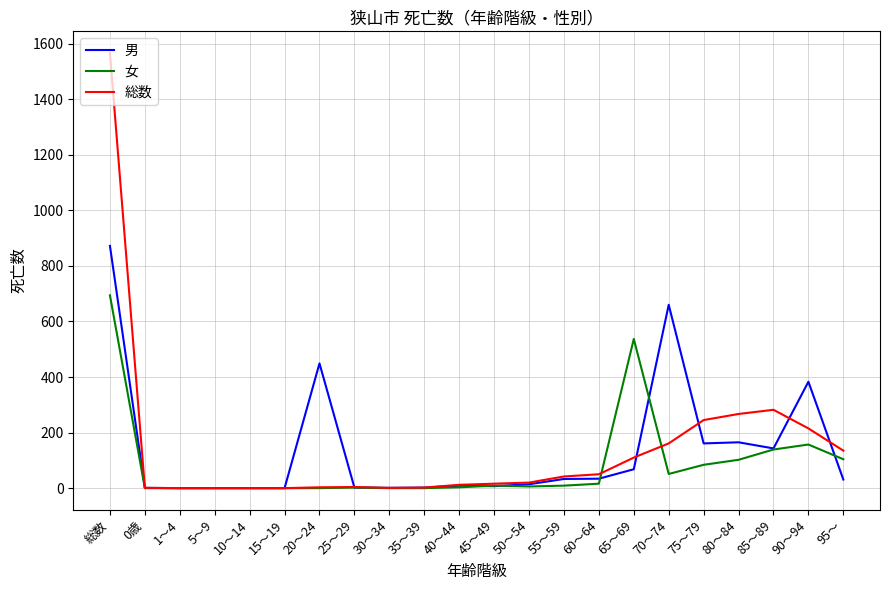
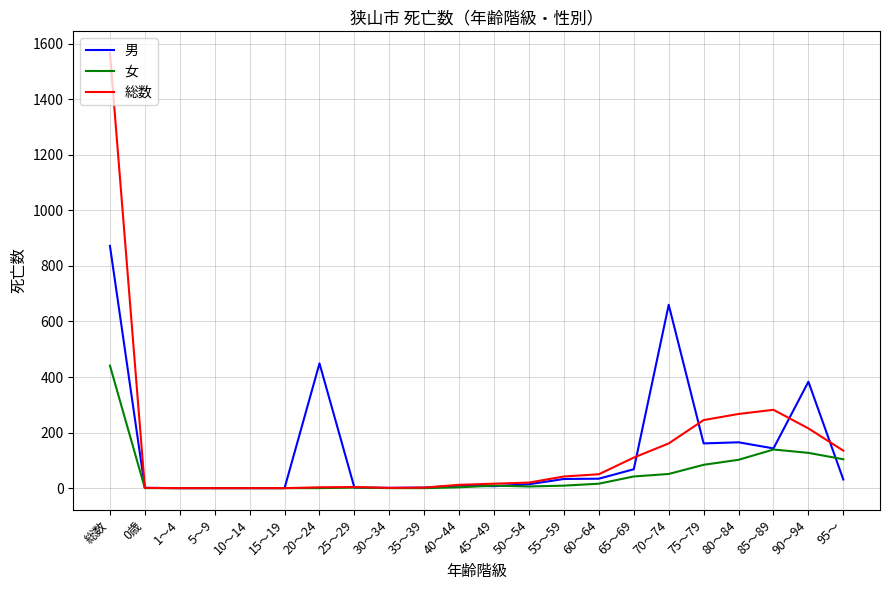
女, 総数: 690 -> 440
女, 65～69: 540 -> 40
女, 90～94: 160 -> 130
